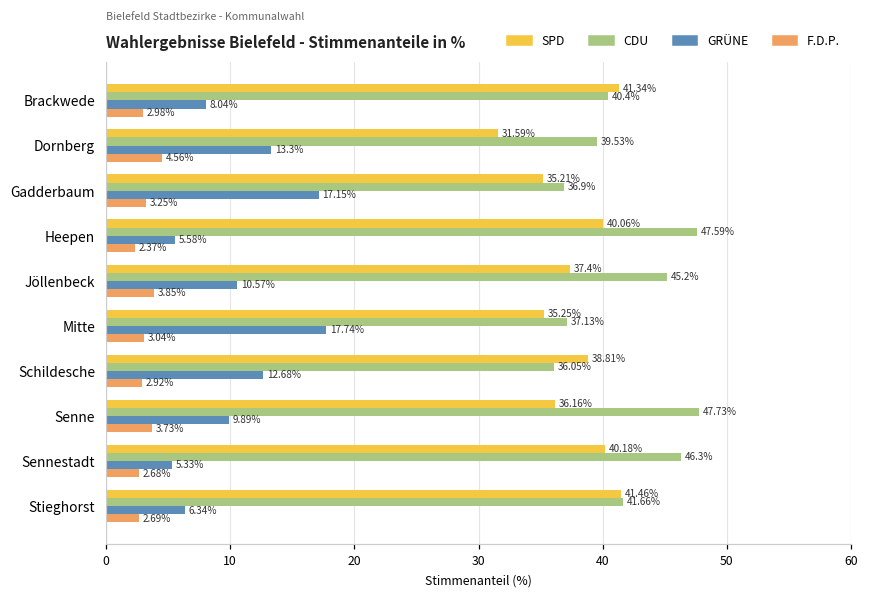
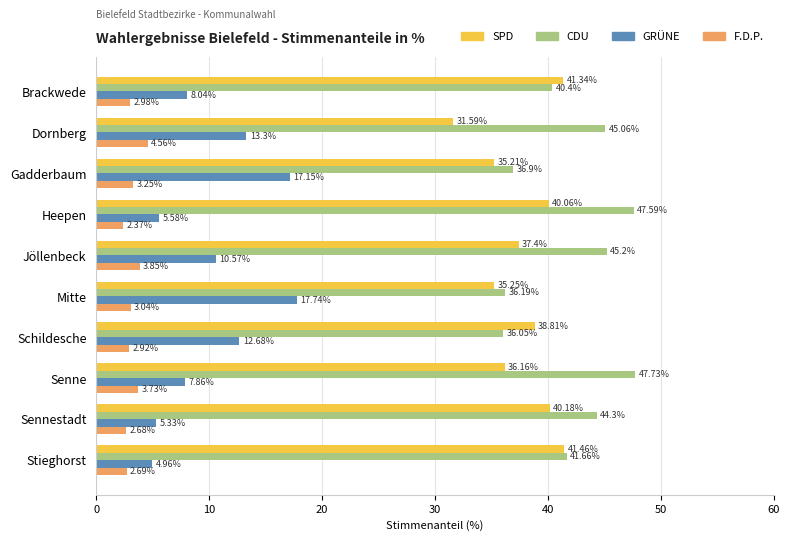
CDU, Dornberg: 39.53% -> 45.06%
CDU, Mitte: 37.13% -> 36.19%
GRÜNE, Senne: 9.89% -> 7.86%
CDU, Sennestadt: 46.3% -> 44.3%
GRÜNE, Stieghorst: 6.34% -> 4.96%
